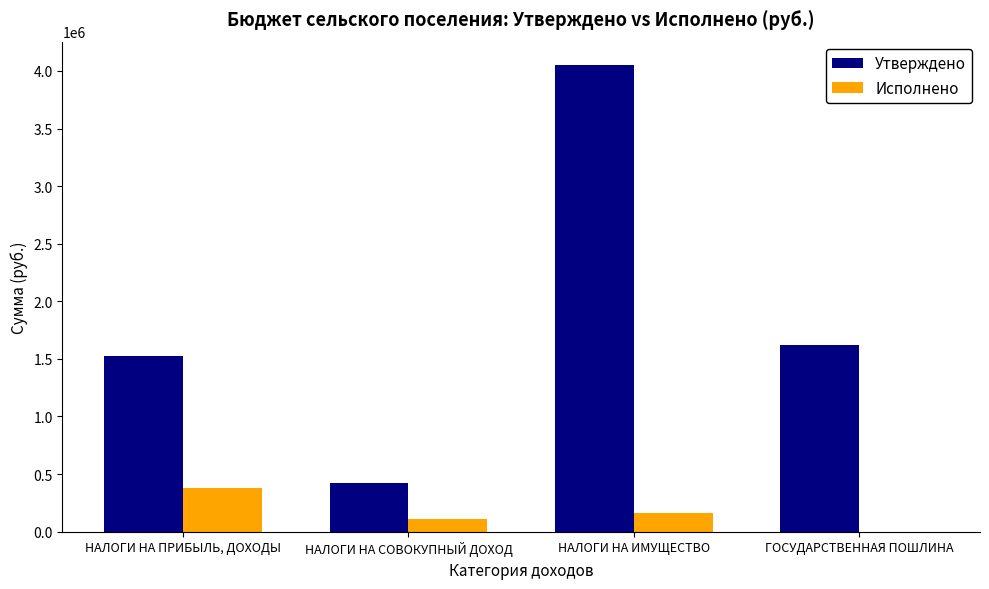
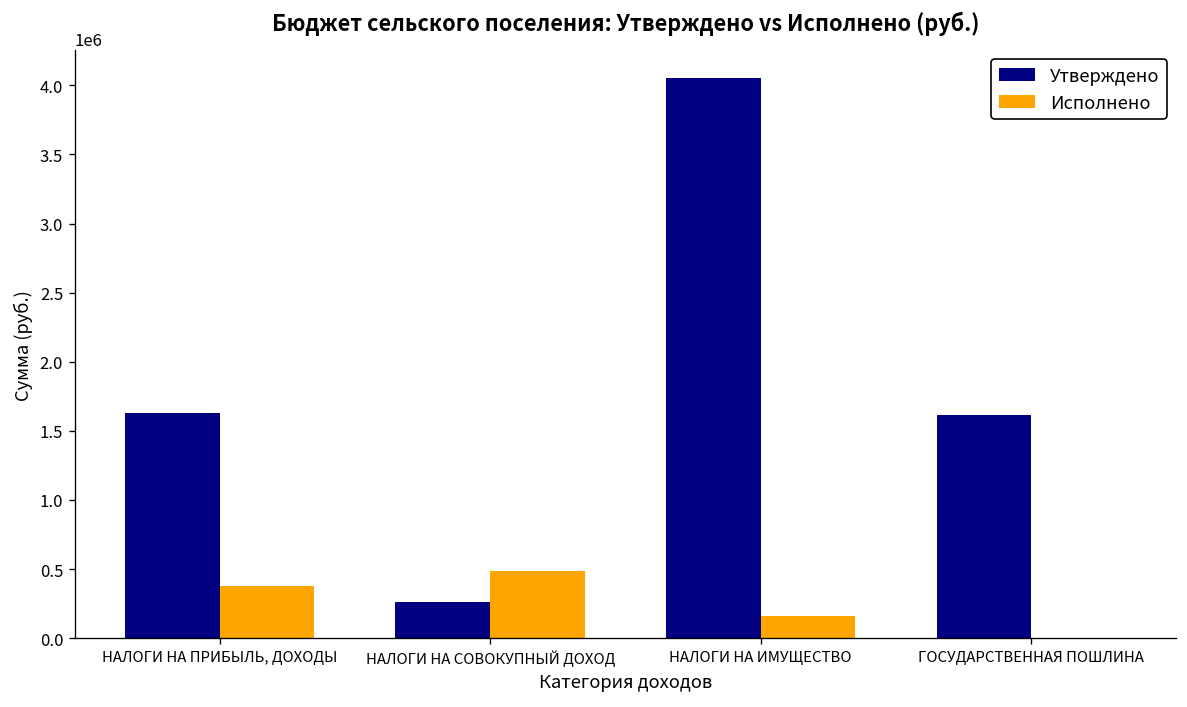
Утверждено, НАЛОГИ НА ПРИБЫЛЬ, ДОХОДЫ: 1530000 -> 1630000
Утверждено, НАЛОГИ НА СОВОКУПНЫЙ ДОХОД: 420000 -> 260000
Исполнено, НАЛОГИ НА СОВОКУПНЫЙ ДОХОД: 110000 -> 480000
